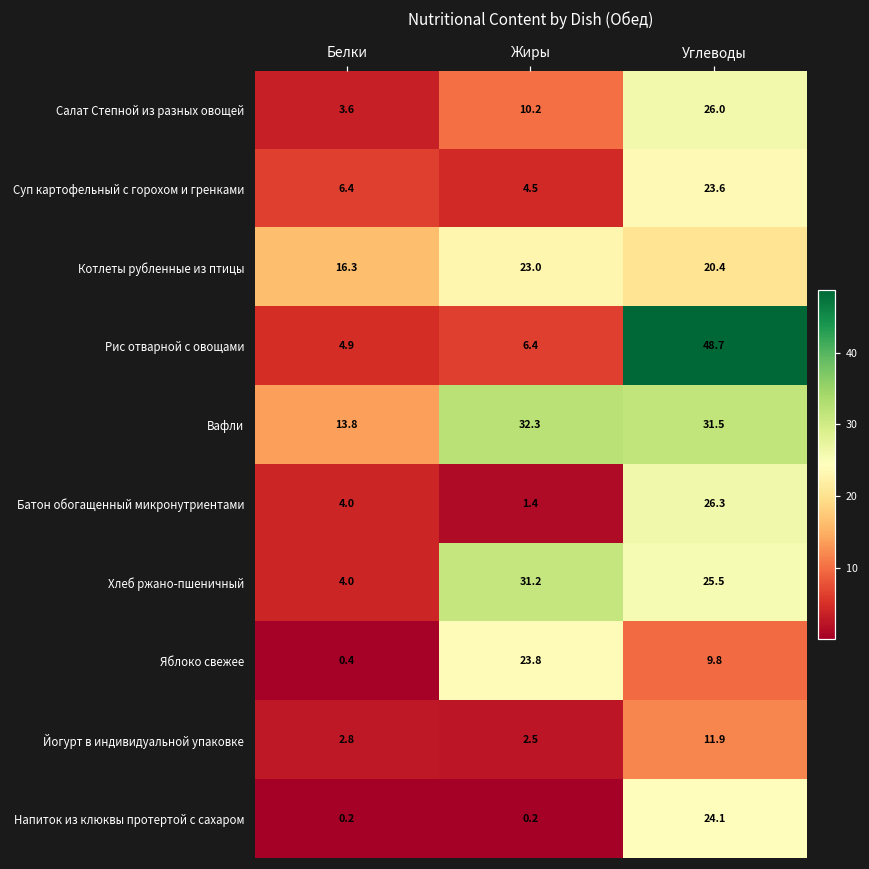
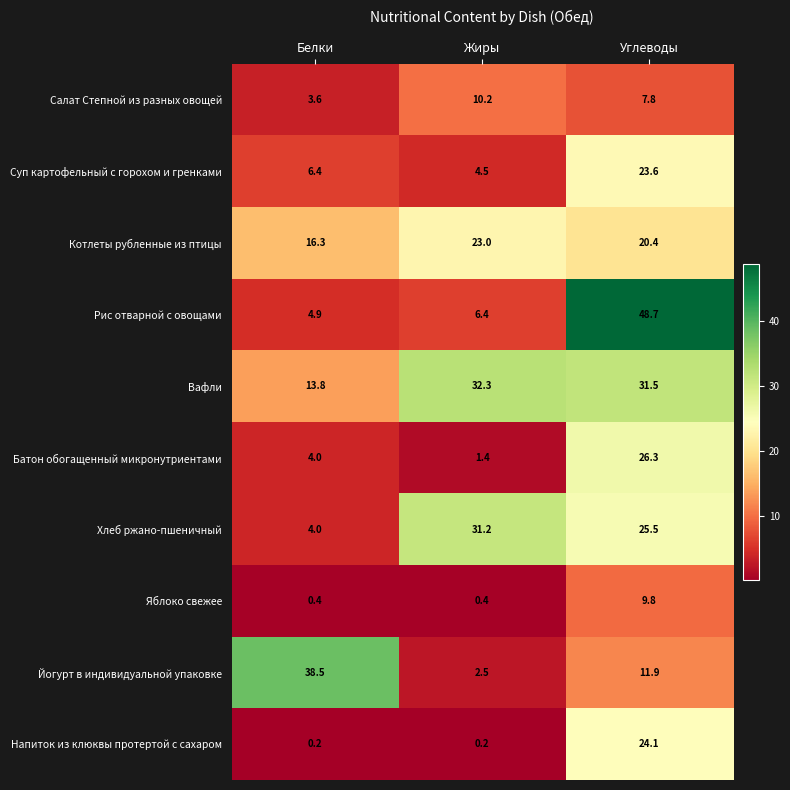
Салат Степной из разных овощей, Углеводы: 26.0 -> 7.8
Яблоко свежее, Жиры: 23.8 -> 0.4
Йогурт в индивидуальной упаковке, Белки: 2.8 -> 38.5
